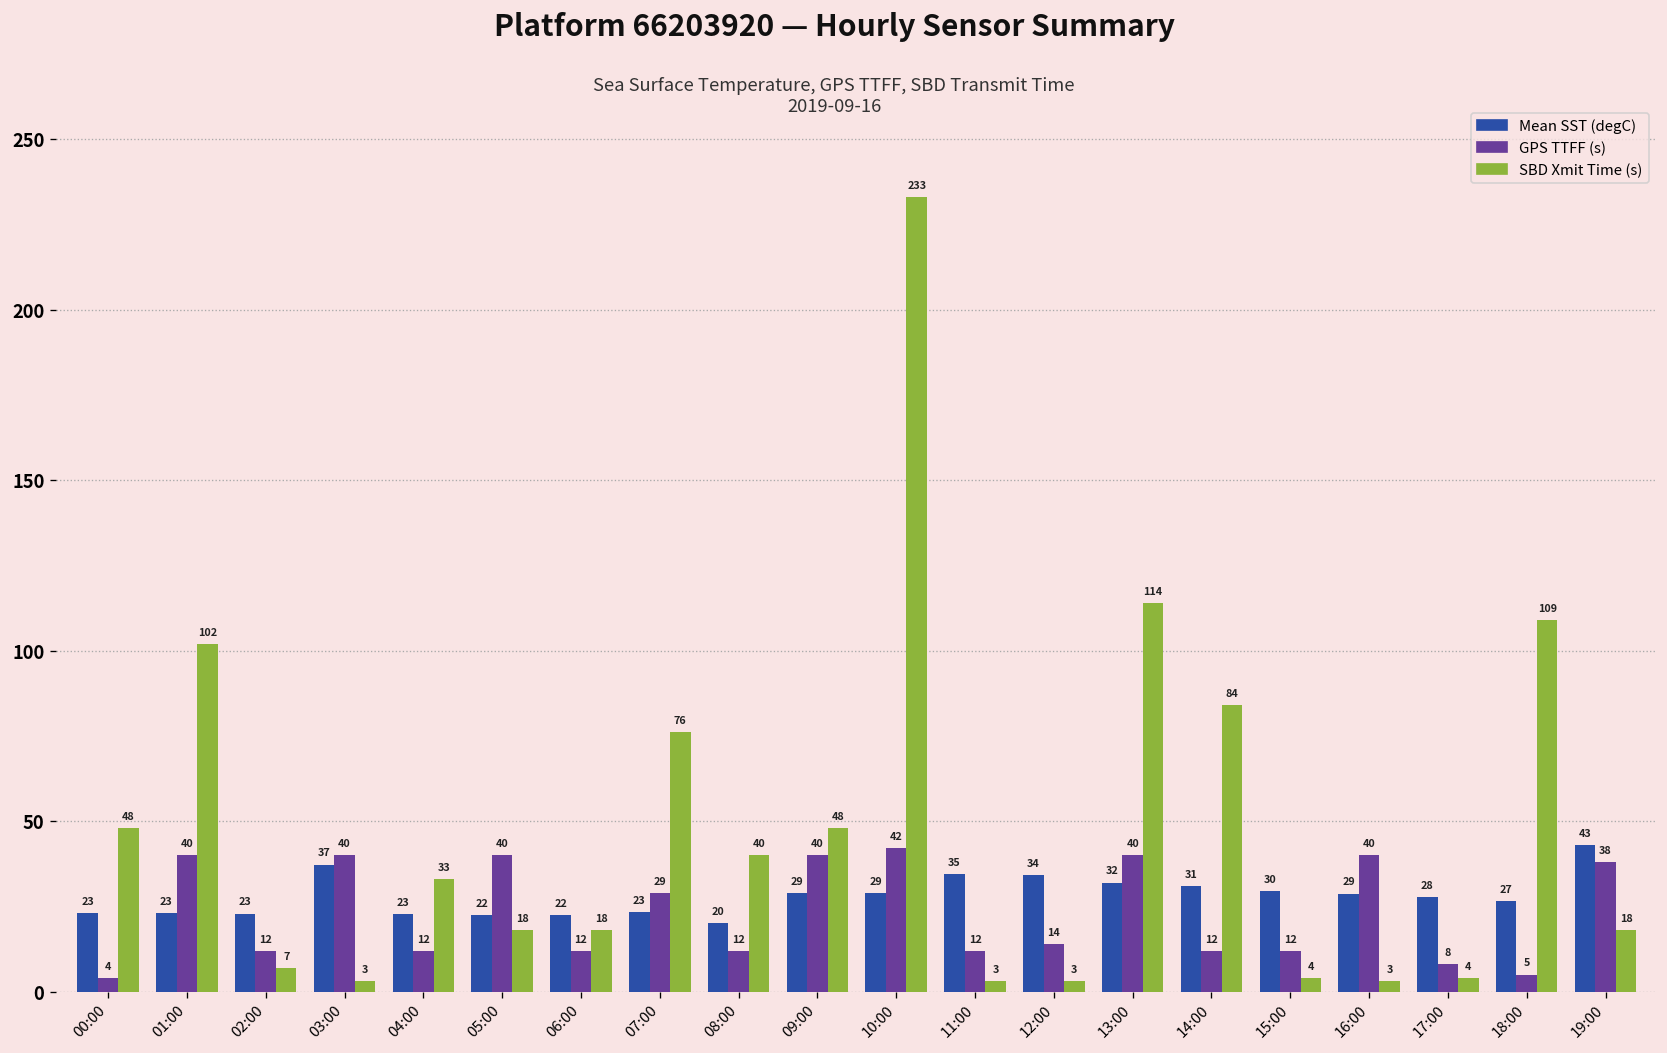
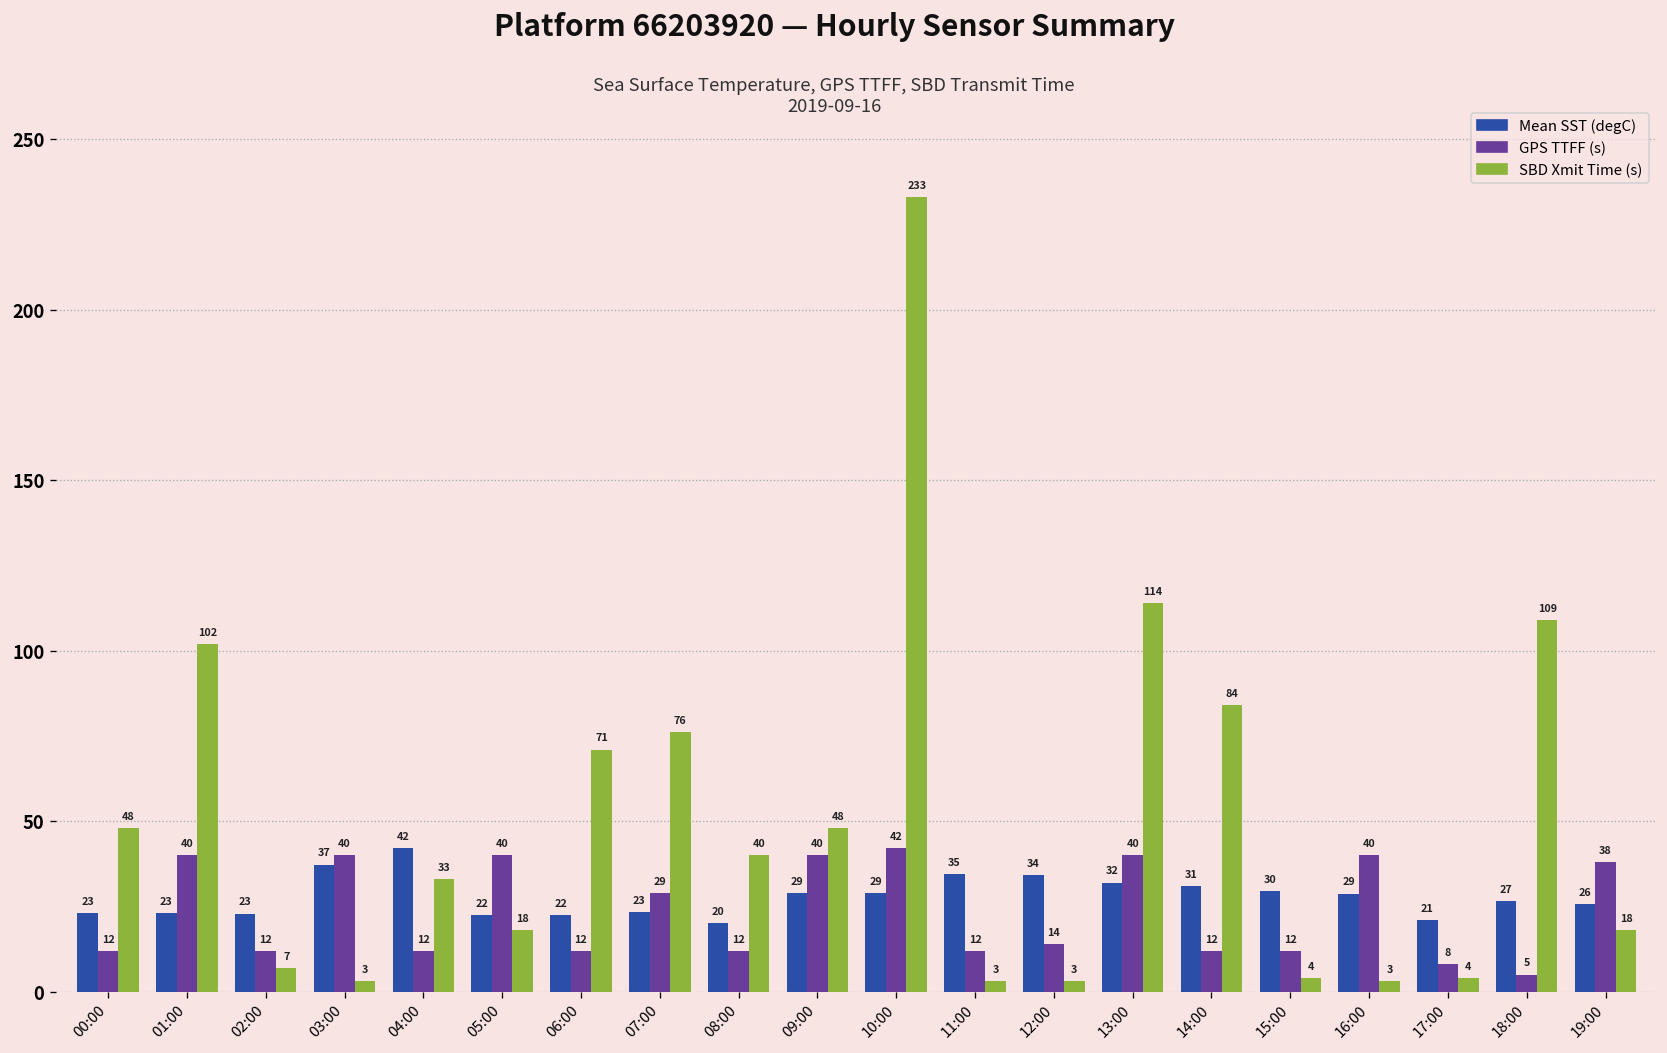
GPS TTFF (s), 00:00: 4 -> 12
Mean SST (degC), 04:00: 23 -> 42
SBD Xmit Time (s), 06:00: 18 -> 71
Mean SST (degC), 17:00: 28 -> 21
Mean SST (degC), 19:00: 43 -> 26
